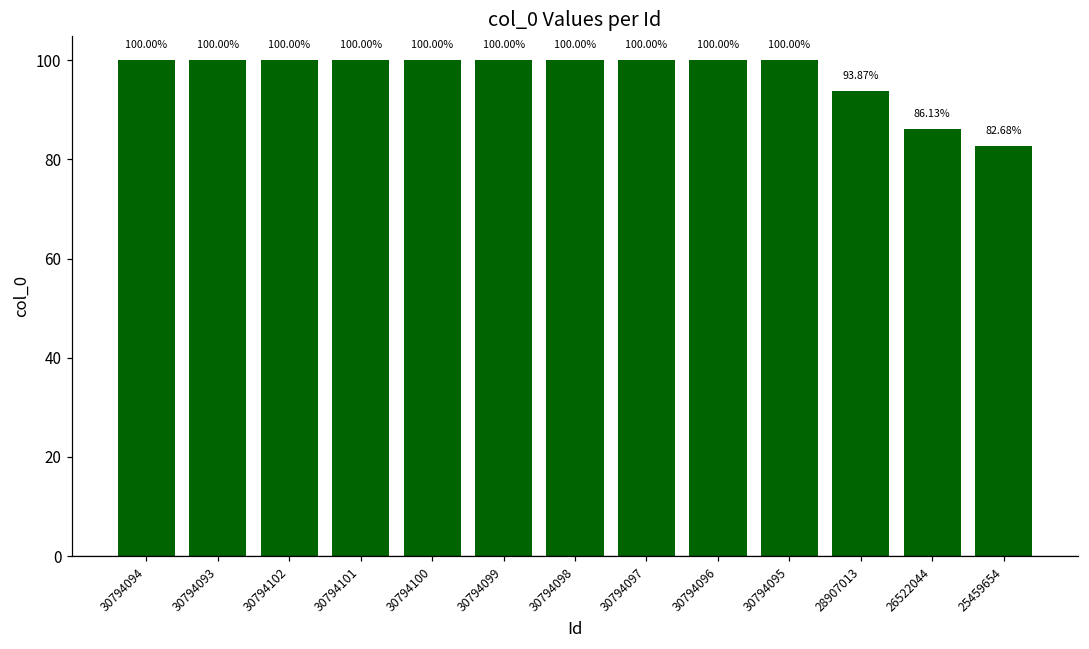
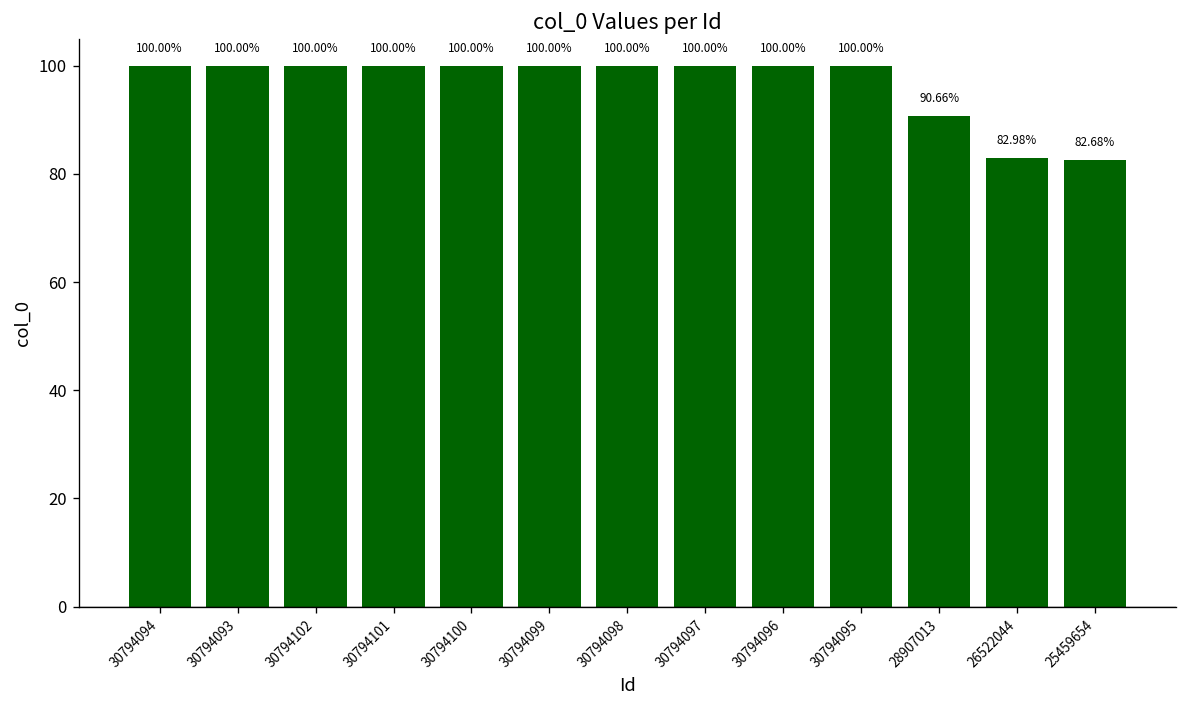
28907013: 93.87% -> 90.66%
26522044: 86.13% -> 82.98%
